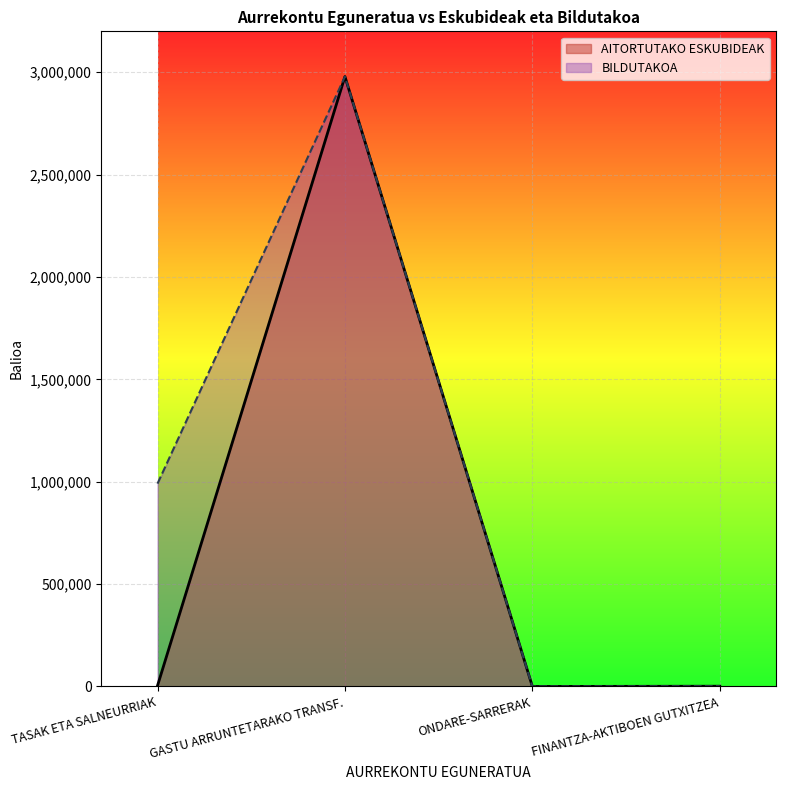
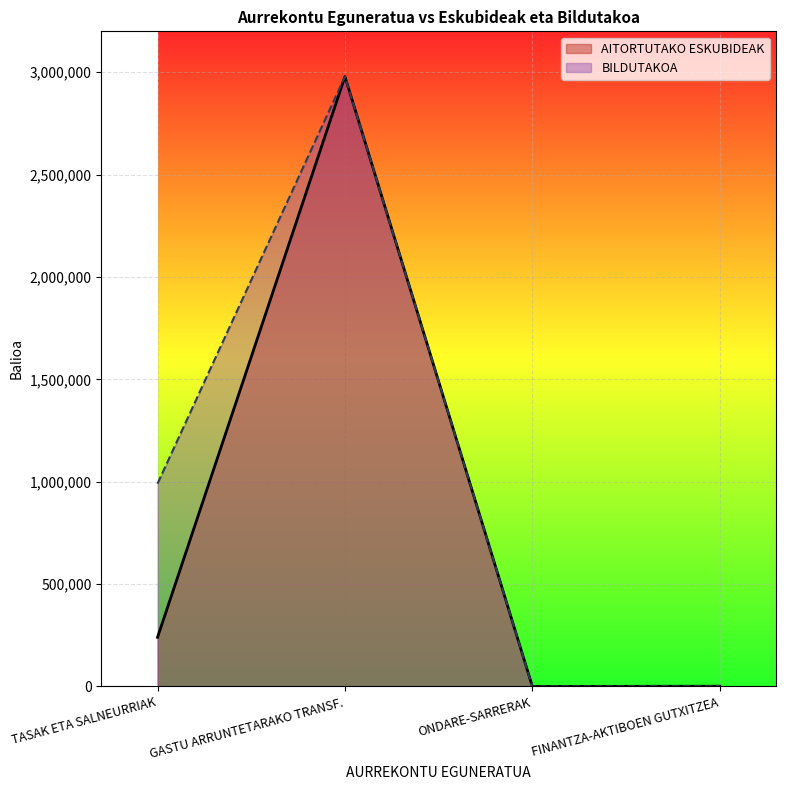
AITORTUTAKO ESKUBIDEAK, TASAK ETA SALNEURRIAK: 0 -> 240,000
